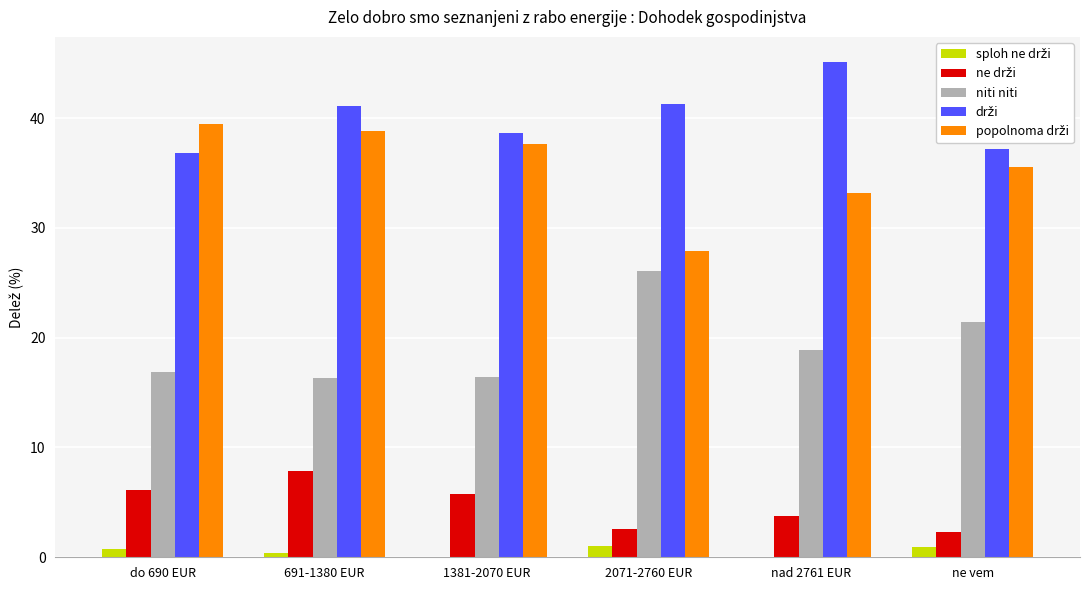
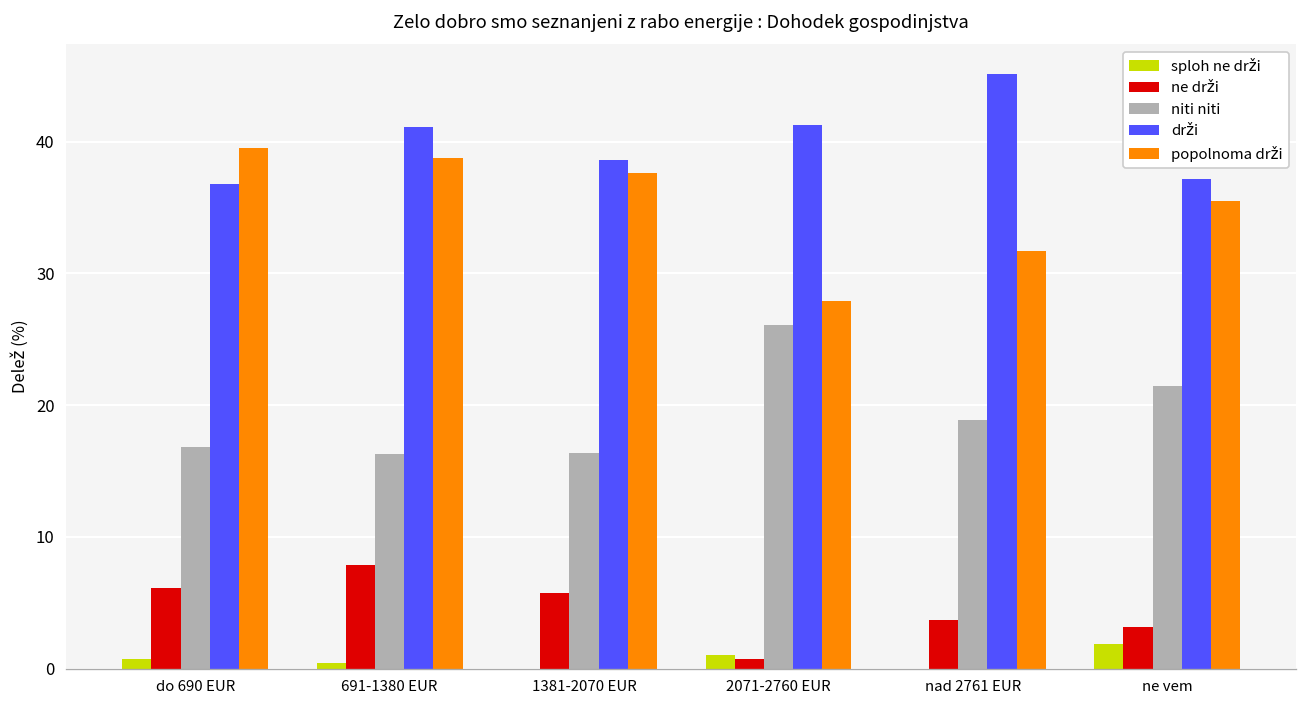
ne drži, 2071-2760 EUR: 2.6 -> 0.7
popolnoma drži, nad 2761 EUR: 33.2 -> 31.7
sploh ne drži, ne vem: 0.9 -> 1.9
ne drži, ne vem: 2.3 -> 3.2
